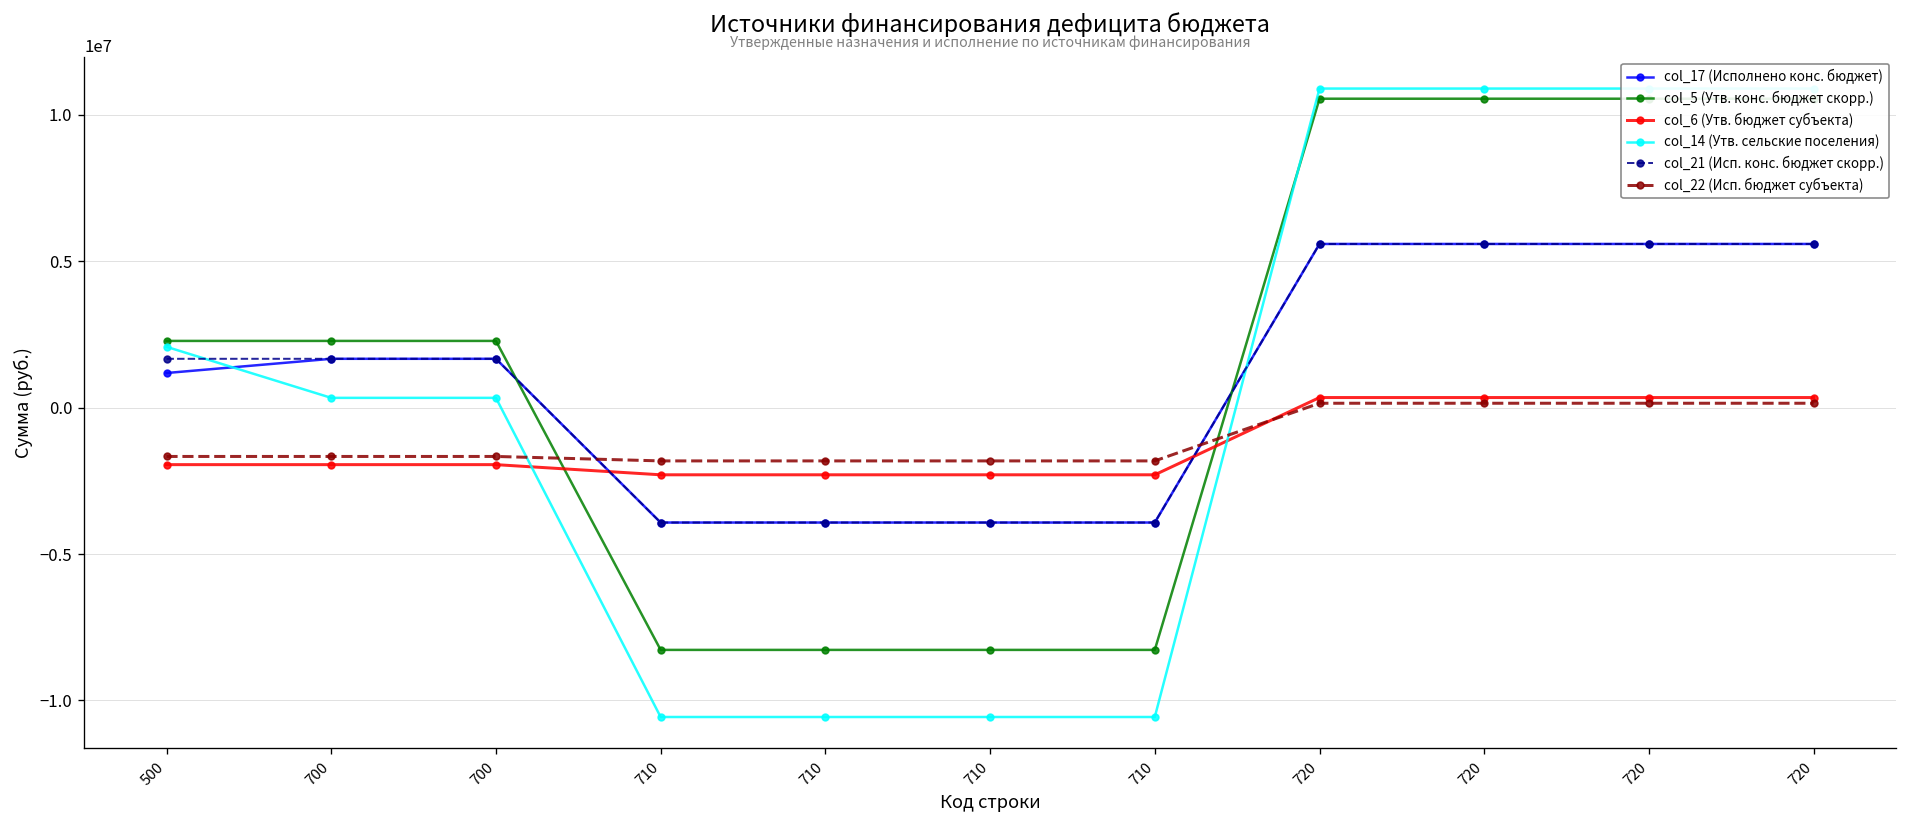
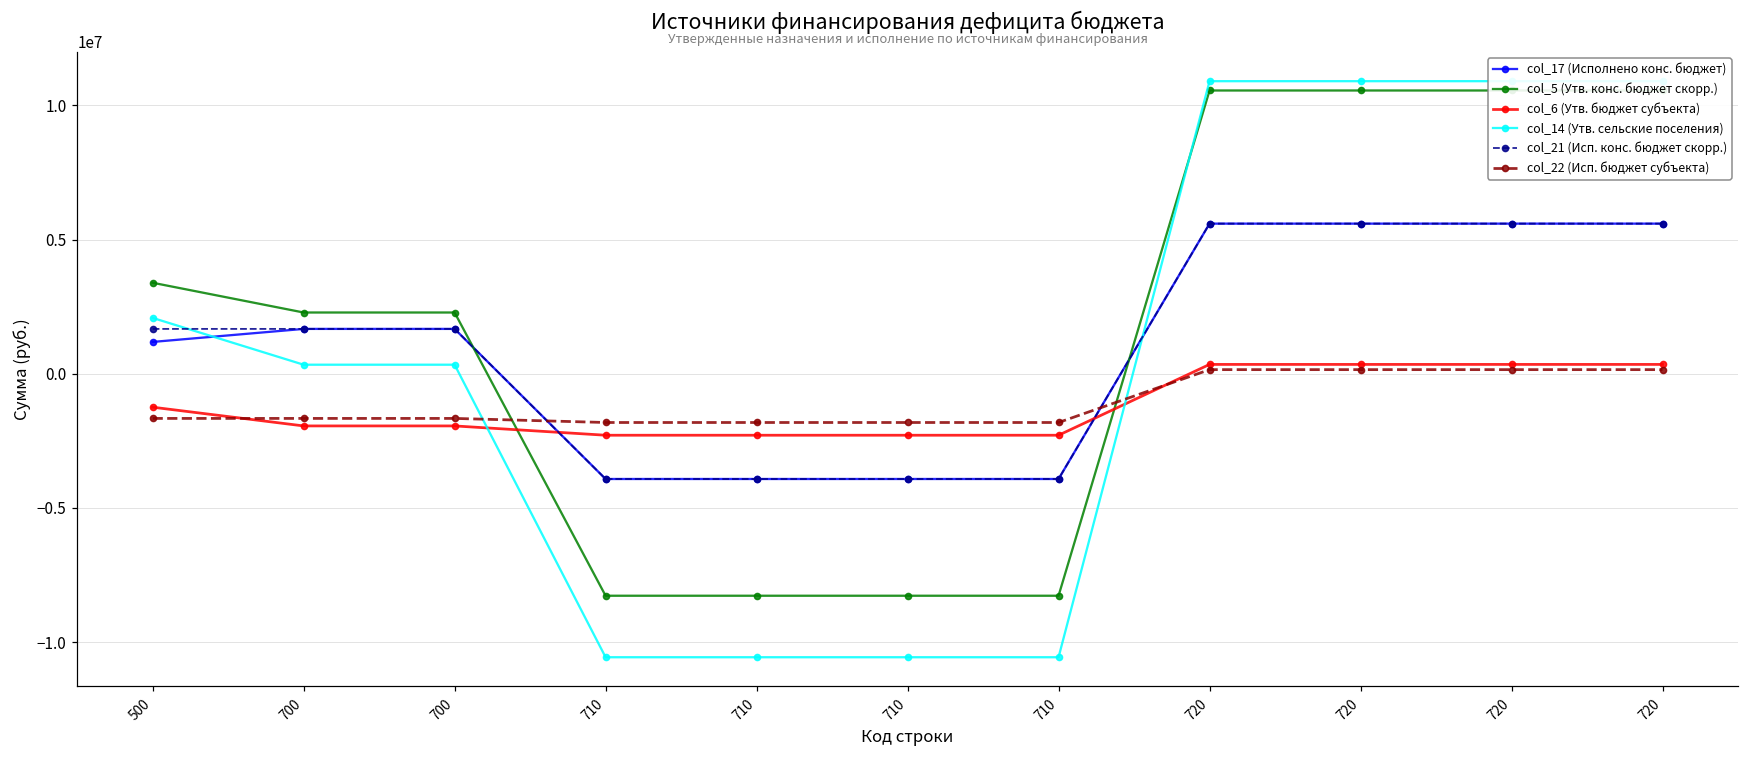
col_5 (Утв. конс. бюджет скорр.), 500: 2300000 -> 3400000
col_6 (Утв. бюджет субъекта), 500: -1900000 -> -1200000
